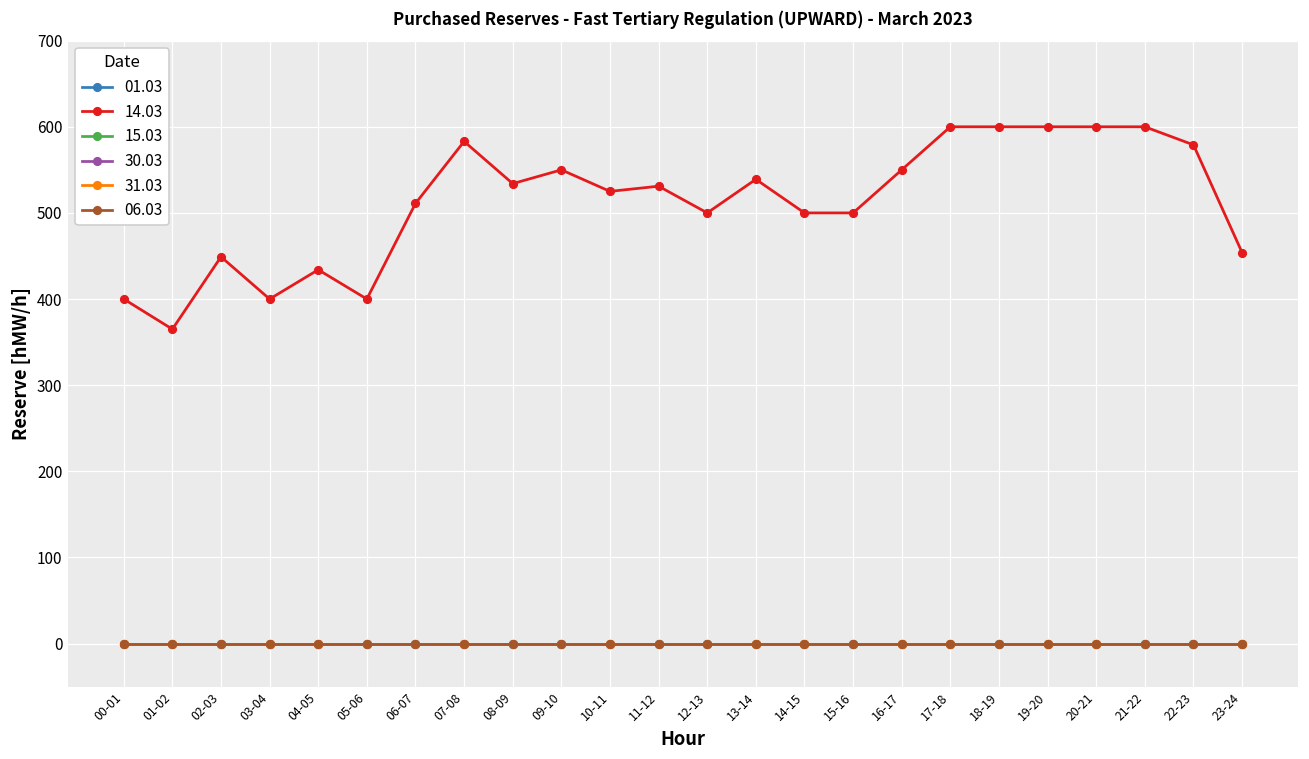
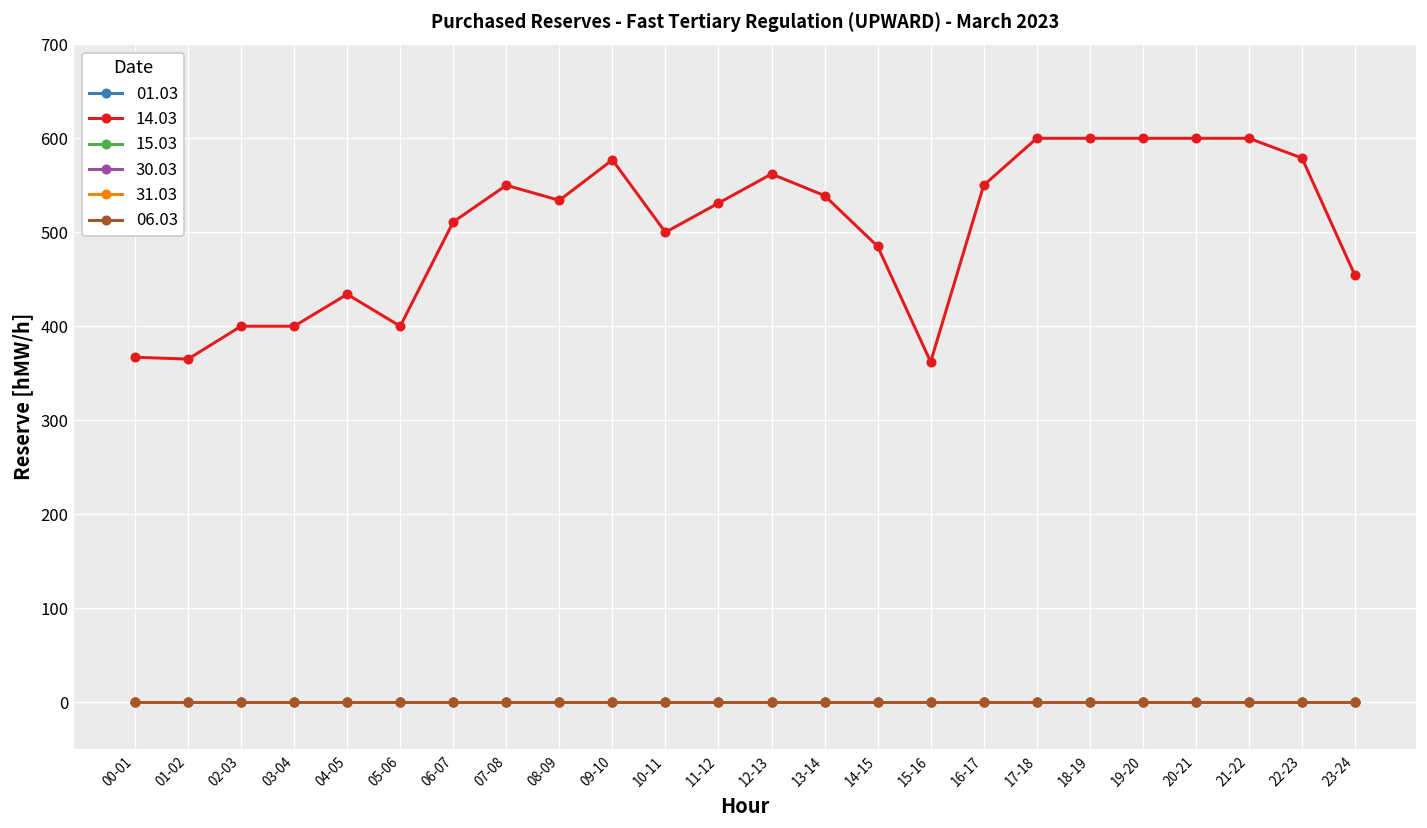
14.03, 00-01: 400 -> 370
14.03, 02-03: 450 -> 400
14.03, 07-08: 580 -> 550
14.03, 09-10: 550 -> 580
14.03, 10-11: 530 -> 500
14.03, 12-13: 500 -> 560
14.03, 14-15: 500 -> 490
14.03, 15-16: 500 -> 360
